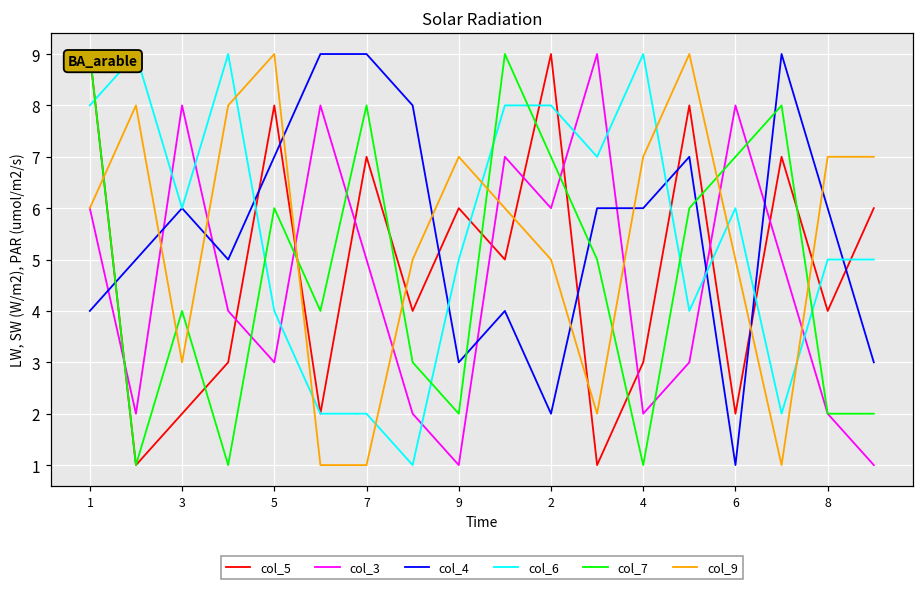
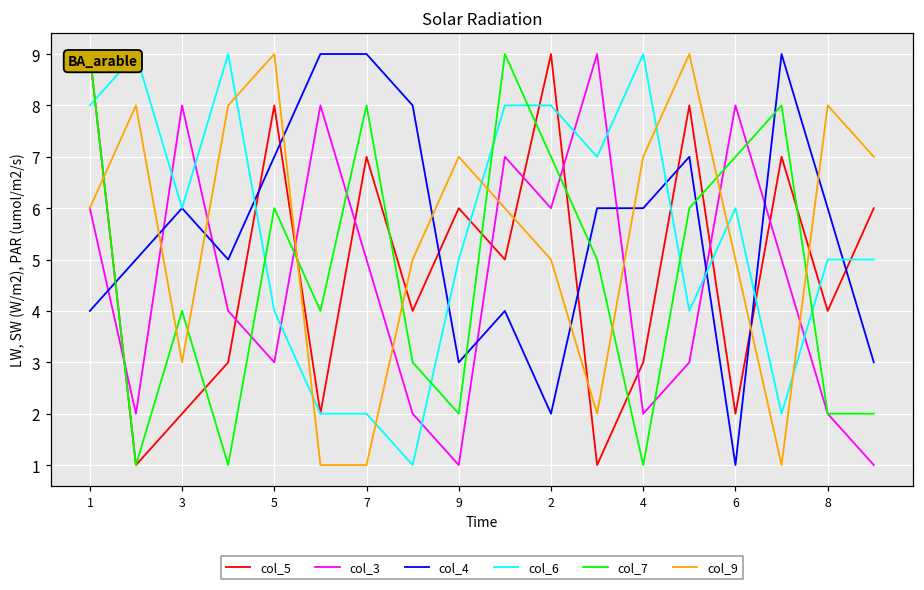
col_9, 8: 7 -> 8
